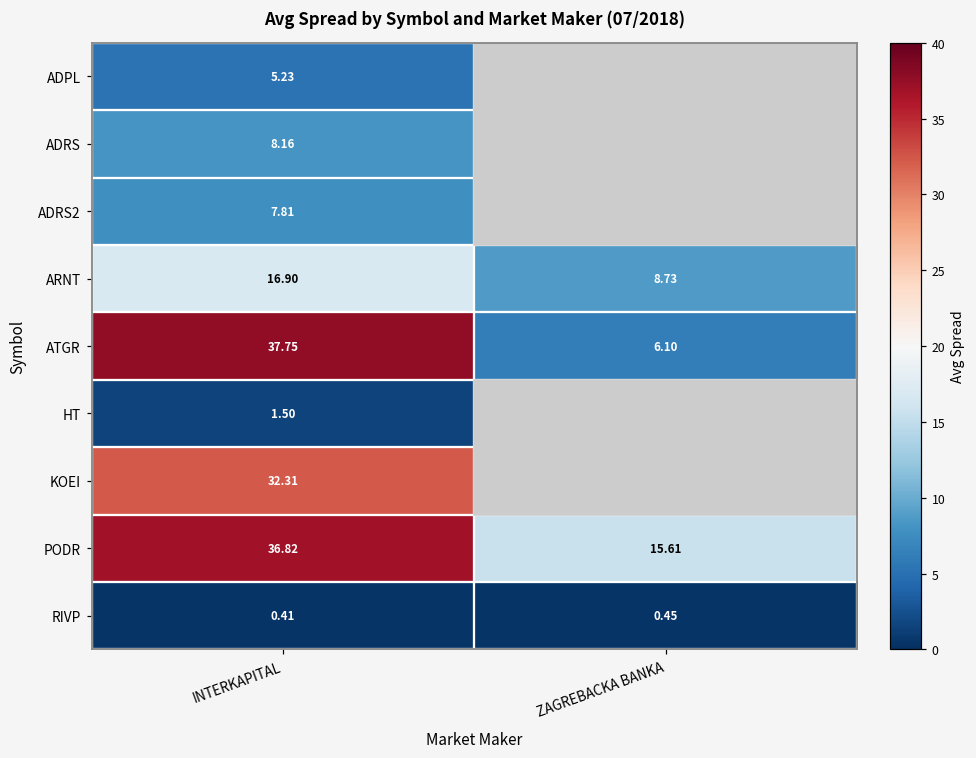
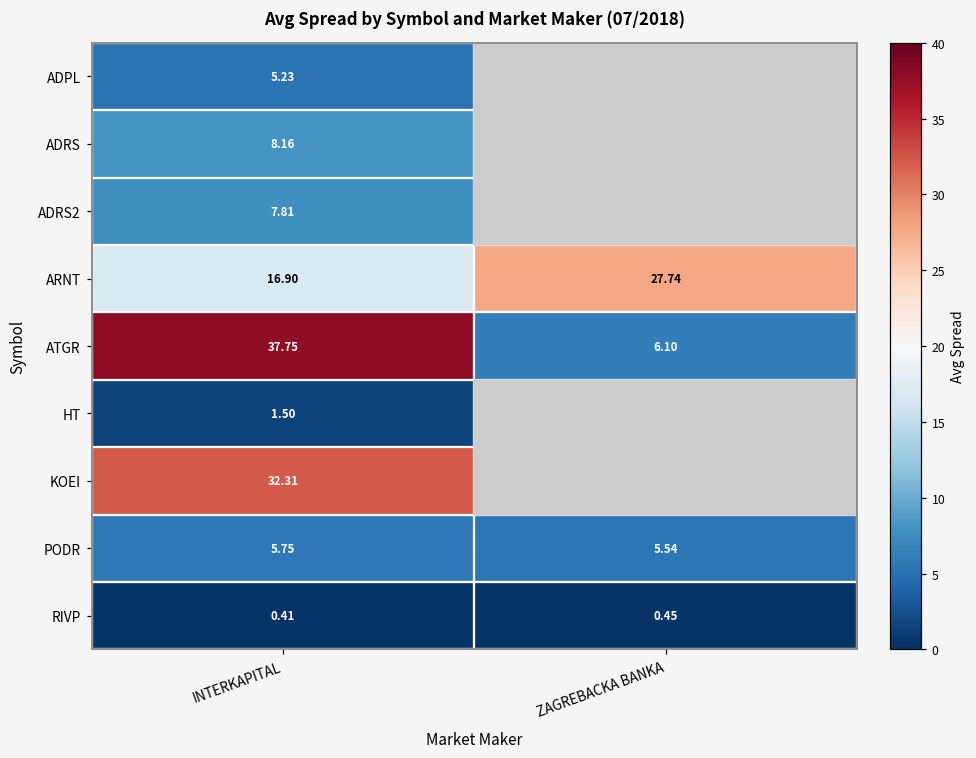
ARNT, ZAGREBACKA BANKA: 8.73 -> 27.74
PODR, INTERKAPITAL: 36.82 -> 5.75
PODR, ZAGREBACKA BANKA: 15.61 -> 5.54
